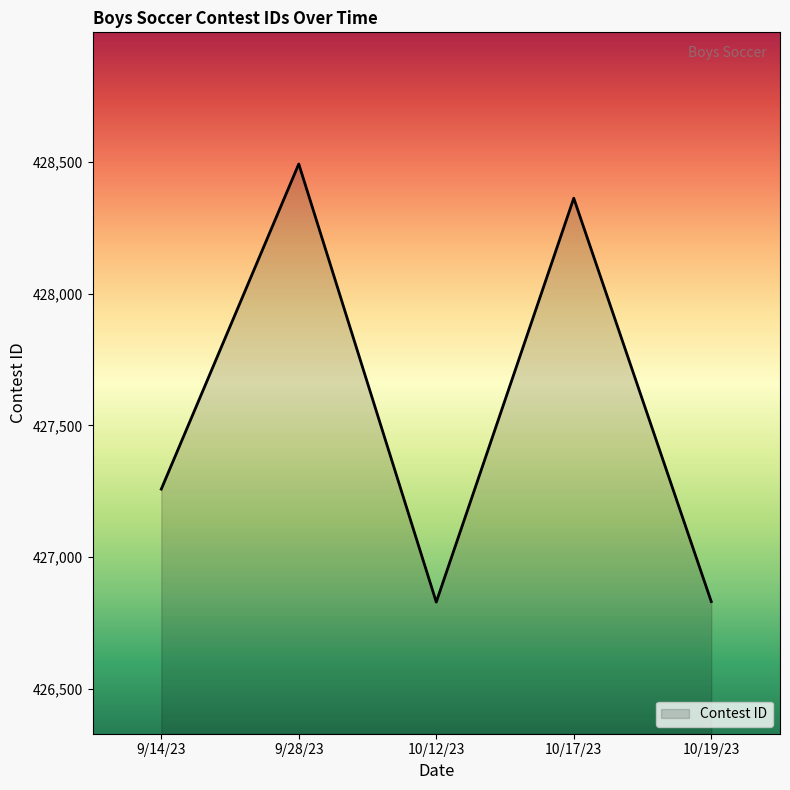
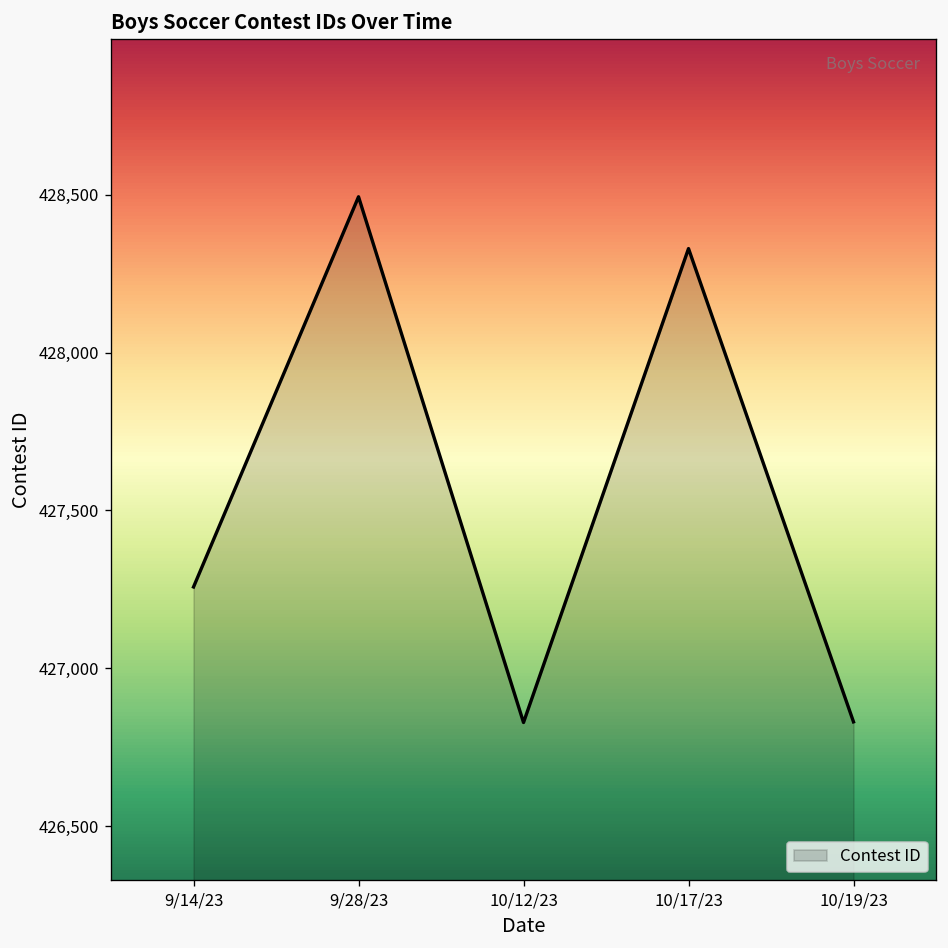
10/17/23: 428,360 -> 428,330
